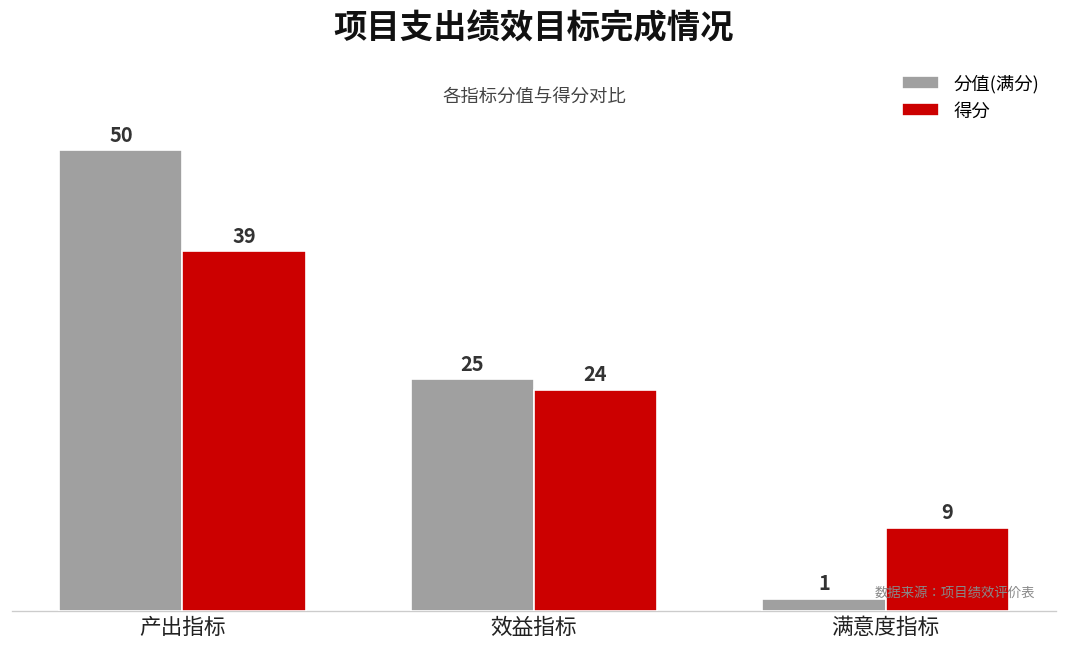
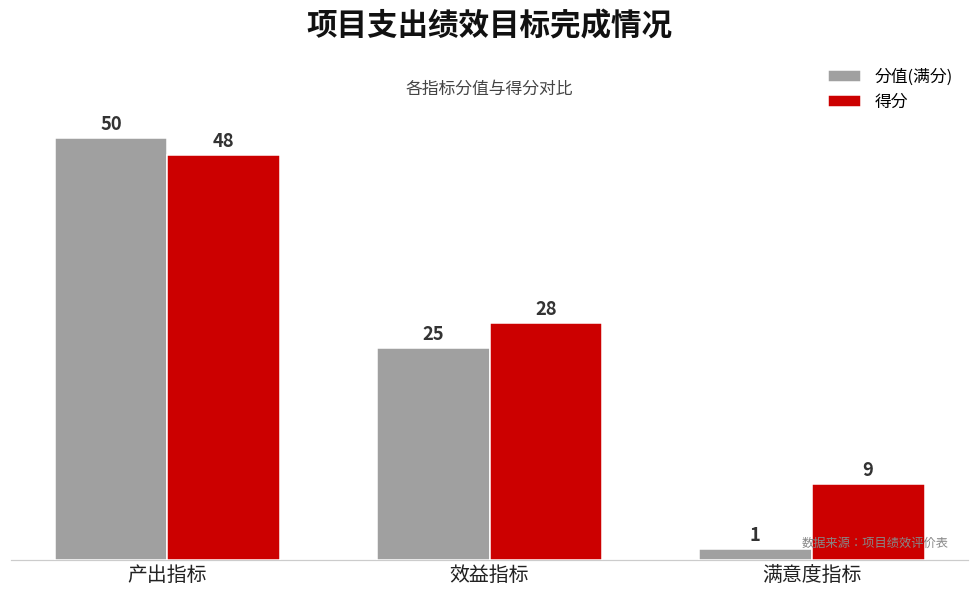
得分, 产出指标: 39 -> 48
得分, 效益指标: 24 -> 28
